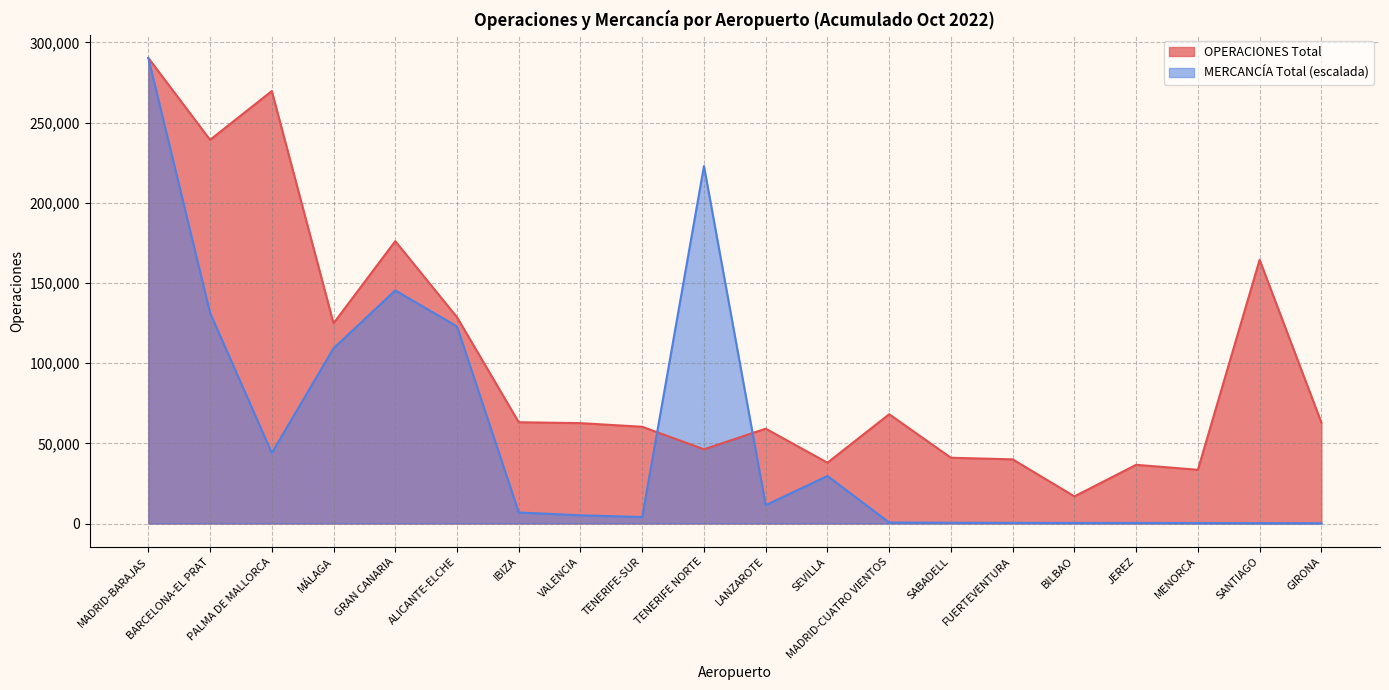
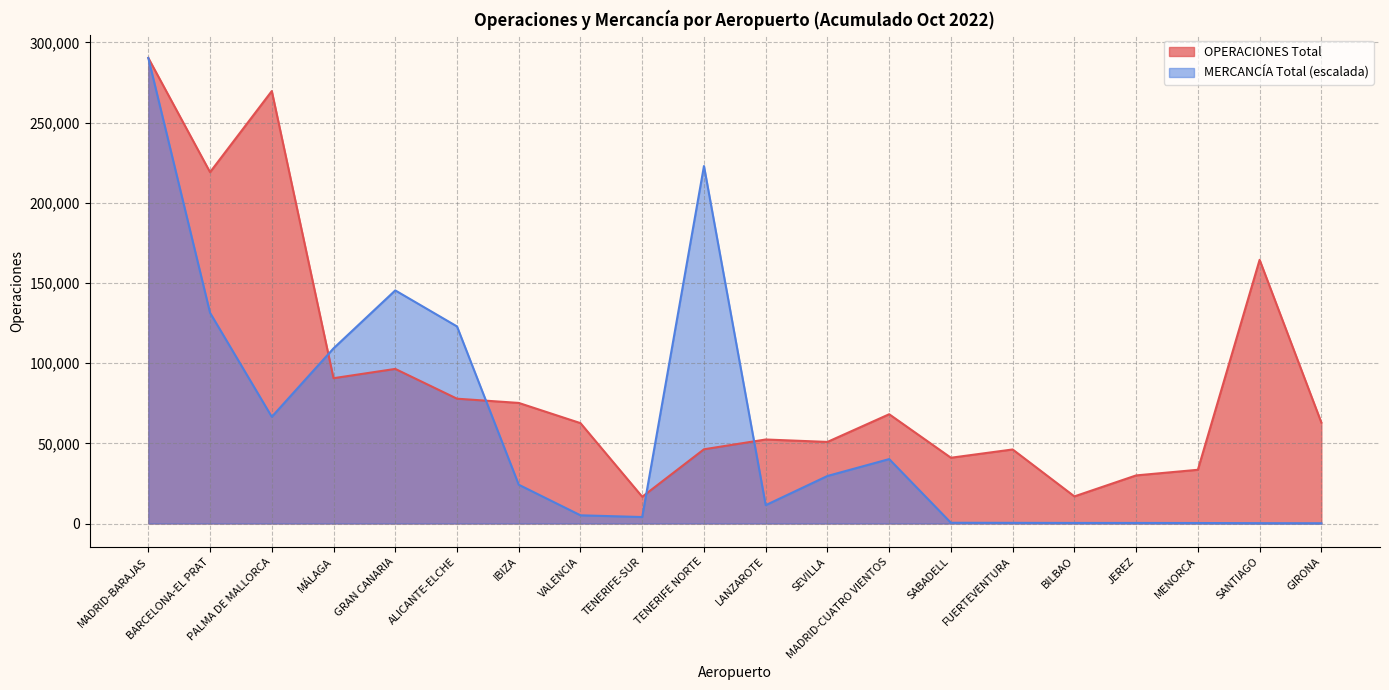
OPERACIONES Total, BARCELONA-EL PRAT: 239,000 -> 219,000
MERCANCÍA Total (escalada), PALMA DE MALLORCA: 44,000 -> 67,000
OPERACIONES Total, MÁLAGA: 125,000 -> 91,000
OPERACIONES Total, GRAN CANARIA: 176,000 -> 96,000
OPERACIONES Total, ALICANTE-ELCHE: 129,000 -> 78,000
OPERACIONES Total, IBIZA: 63,000 -> 75,000
MERCANCÍA Total (escalada), IBIZA: 7,000 -> 24,000
OPERACIONES Total, TENERIFE-SUR: 60,000 -> 17,000
OPERACIONES Total, LANZAROTE: 59,000 -> 52,000
OPERACIONES Total, SEVILLA: 38,000 -> 51,000
MERCANCÍA Total (escalada), MADRID-CUATRO VIENTOS: 1,000 -> 40,000
OPERACIONES Total, FUERTEVENTURA: 40,000 -> 46,000
OPERACIONES Total, JEREZ: 37,000 -> 30,000
